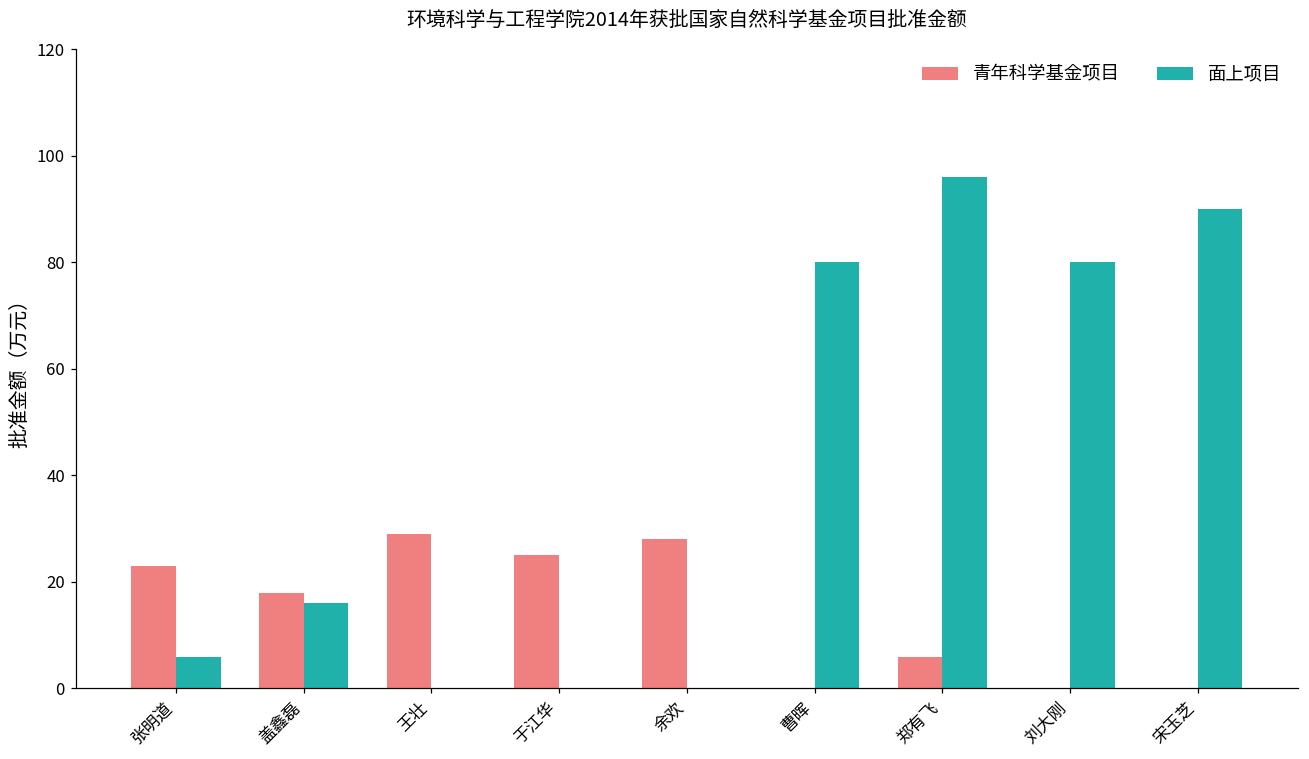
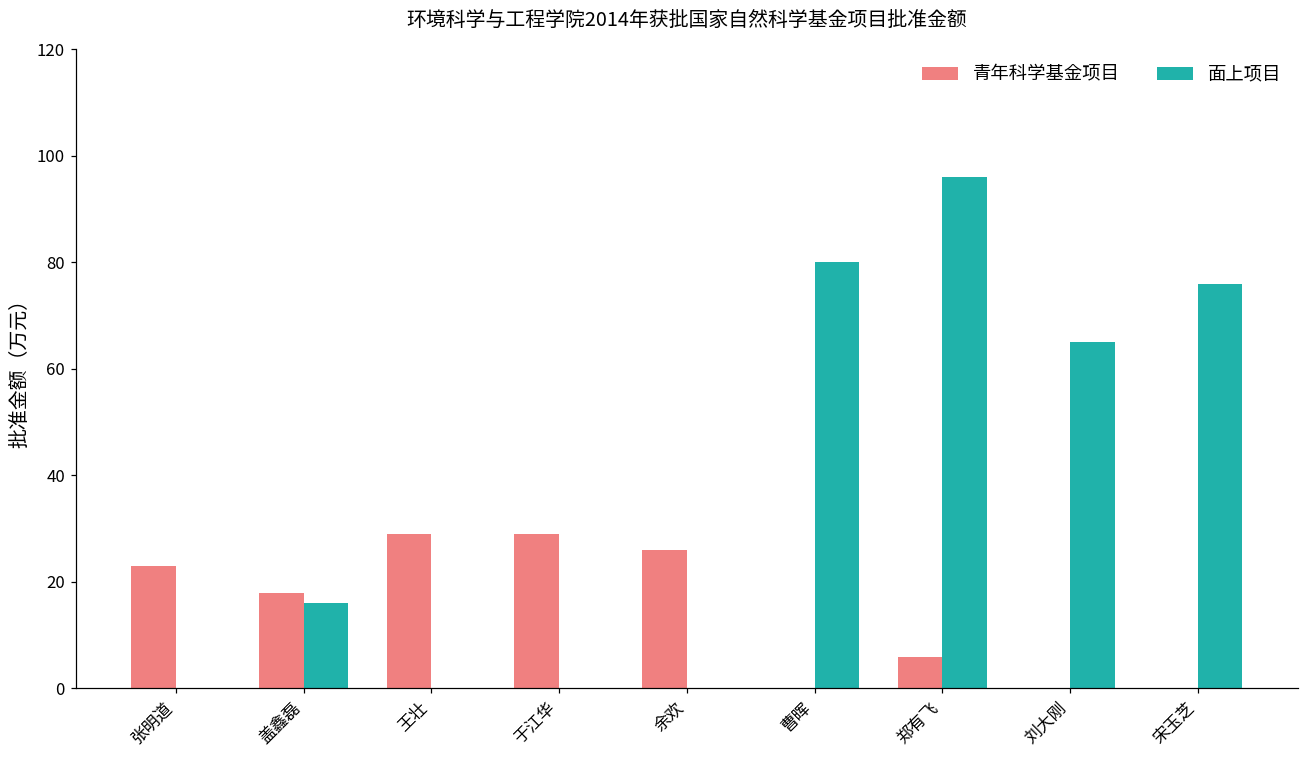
面上项目, 张明道: 6 -> 0
青年科学基金项目, 于江华: 25 -> 29
青年科学基金项目, 余欢: 28 -> 26
面上项目, 刘大刚: 80 -> 65
面上项目, 宋玉芝: 90 -> 76
